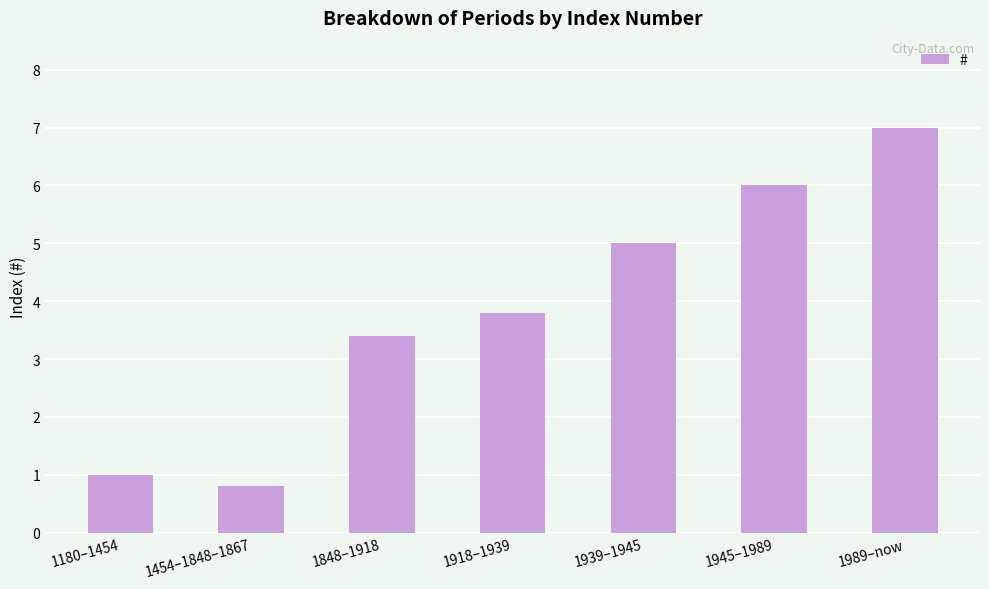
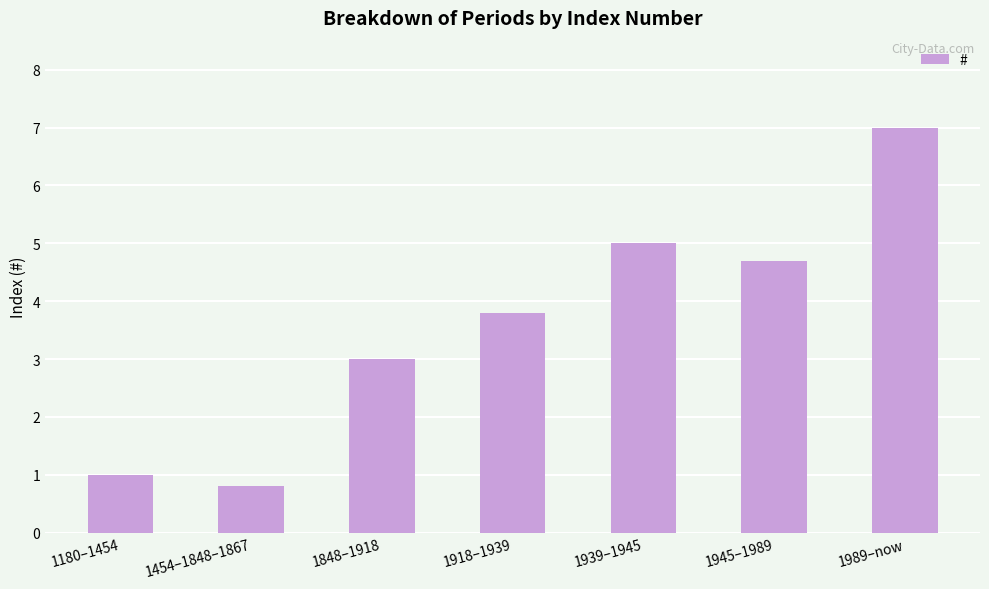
1848–1918: 3.4 -> 3.0
1945–1989: 6.0 -> 4.7
